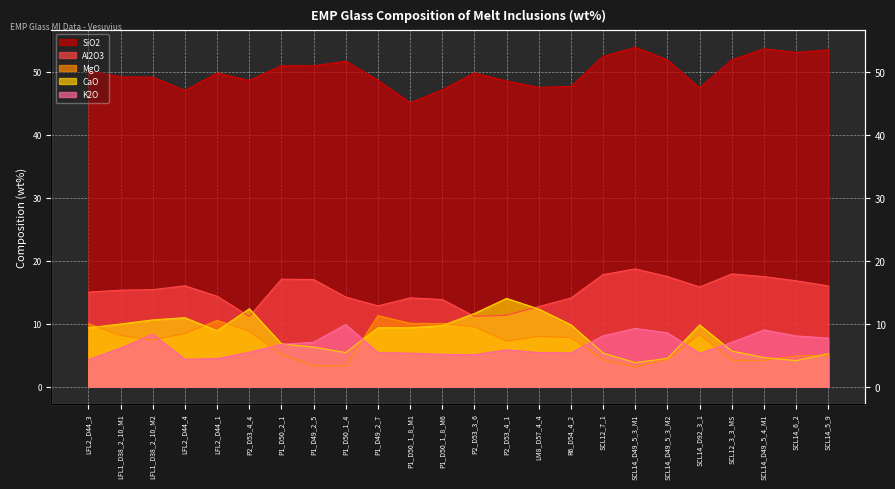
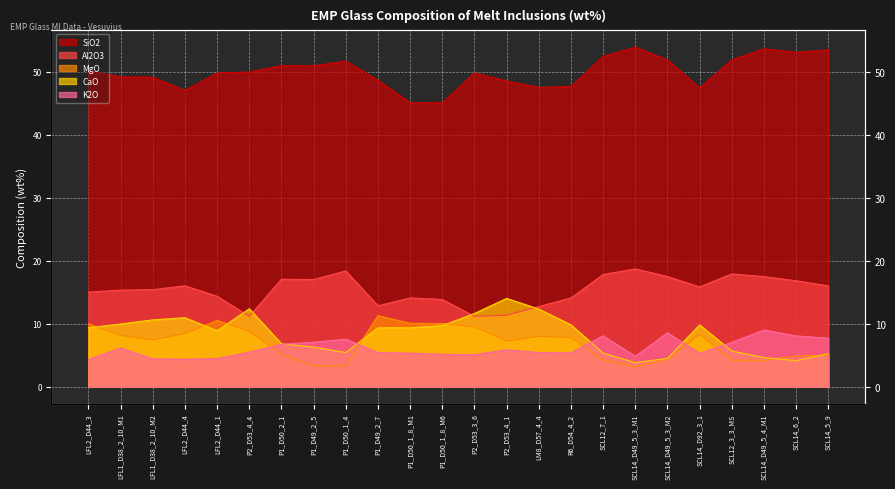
K2O, LFL1_D38_2_10_M2: 8 -> 4
SiO2, P2_D53_4_4: 49 -> 50
Al2O3, P1_D50_1_4: 14 -> 18
K2O, P1_D50_1_4: 10 -> 8
SiO2, P1_D50_1_8_M6: 47 -> 45
K2O, SCL14_D49_5_3_M1: 9 -> 5
